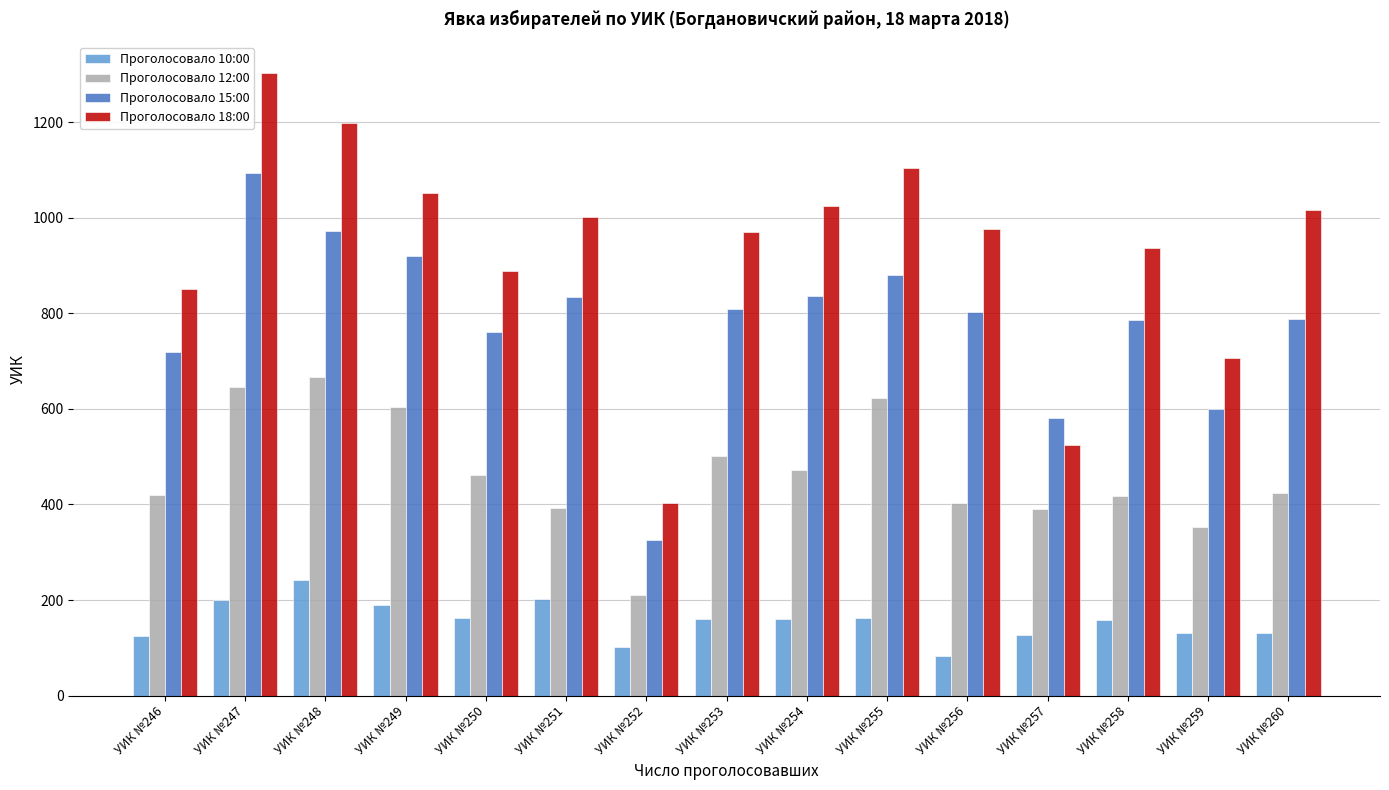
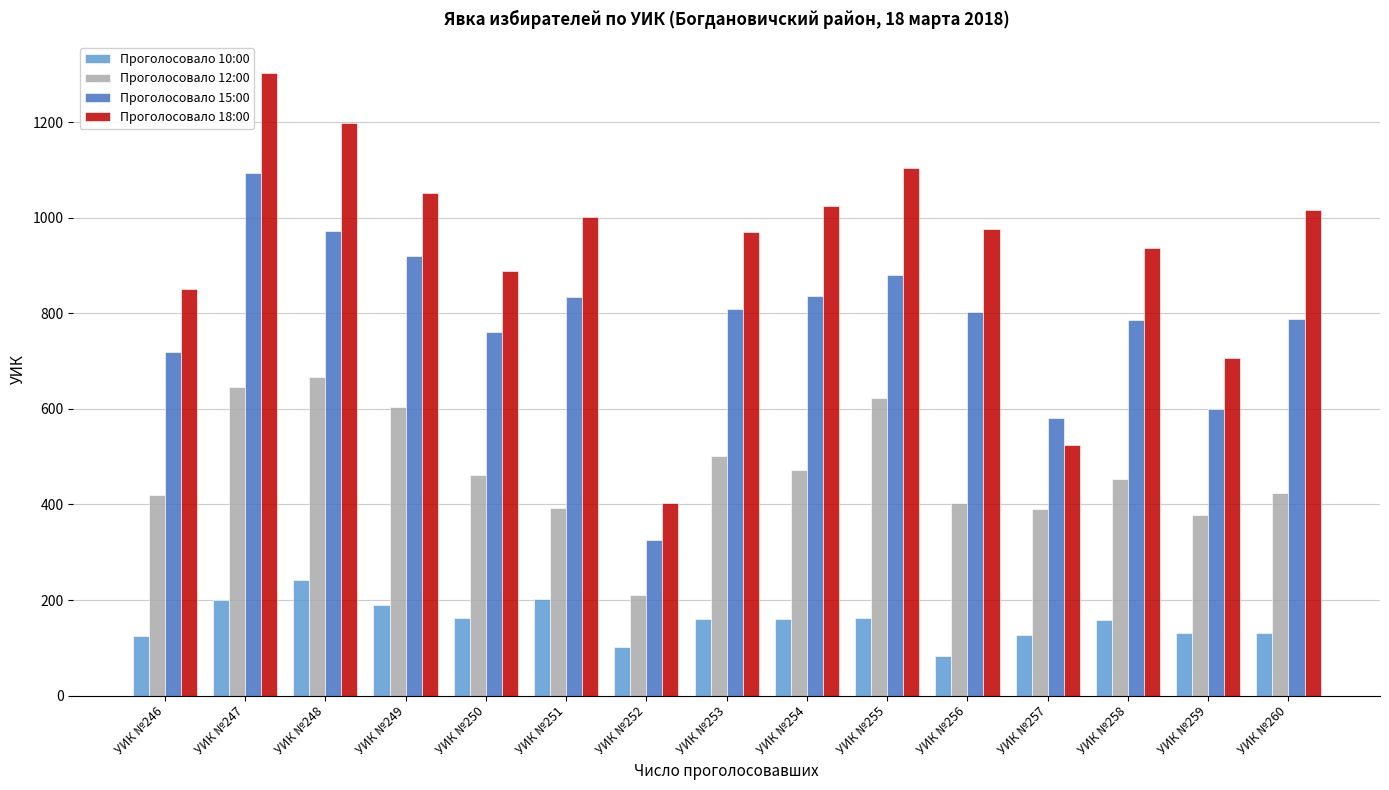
Проголосовало 12:00, УИК №258: 420 -> 450
Проголосовало 12:00, УИК №259: 350 -> 380
